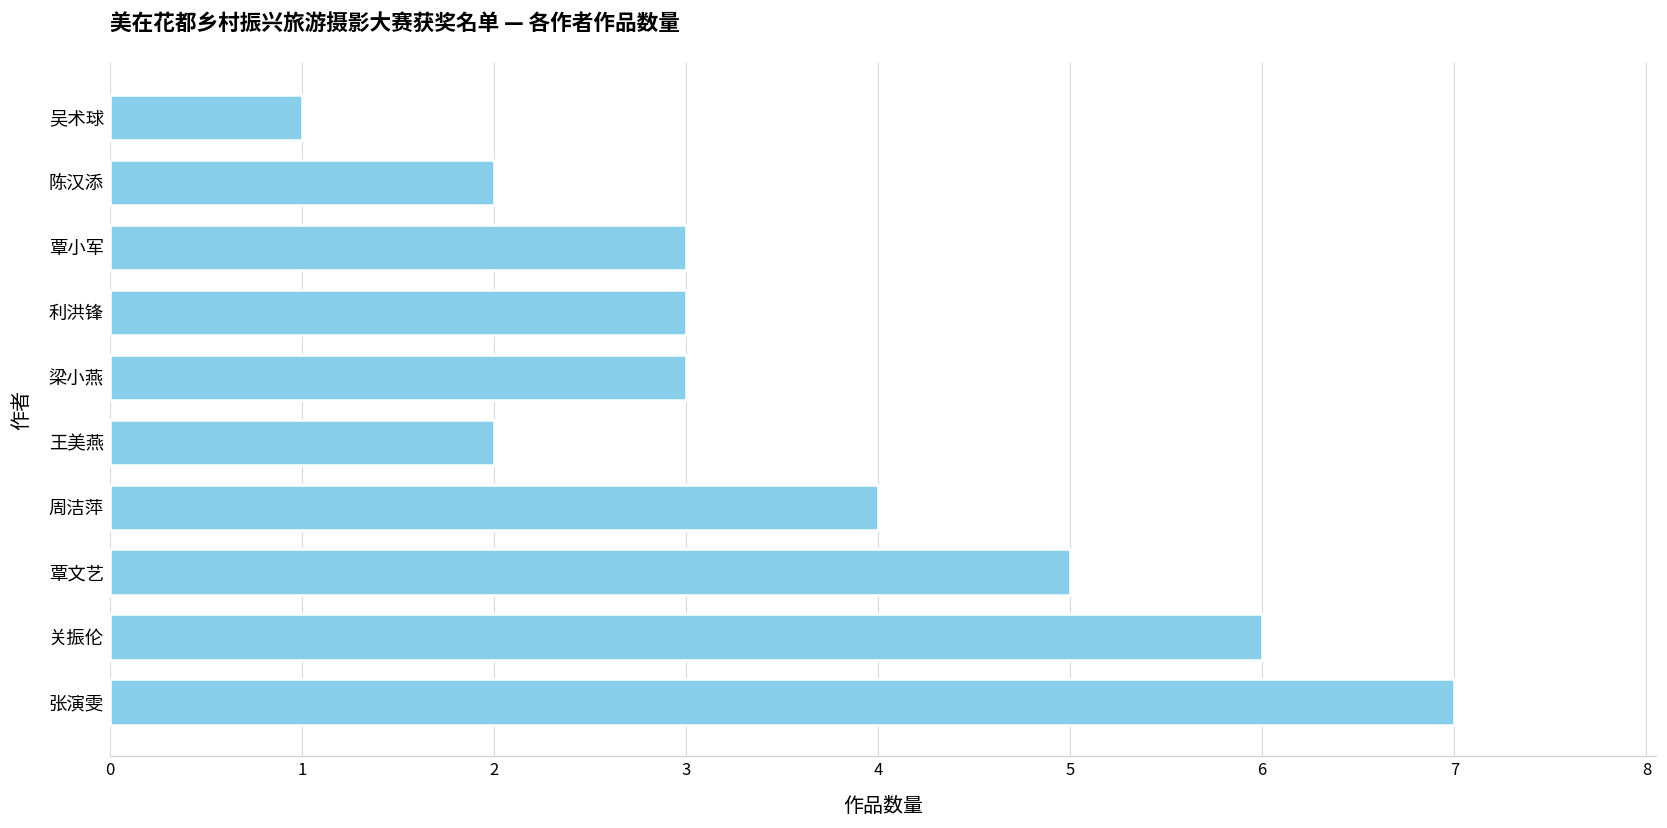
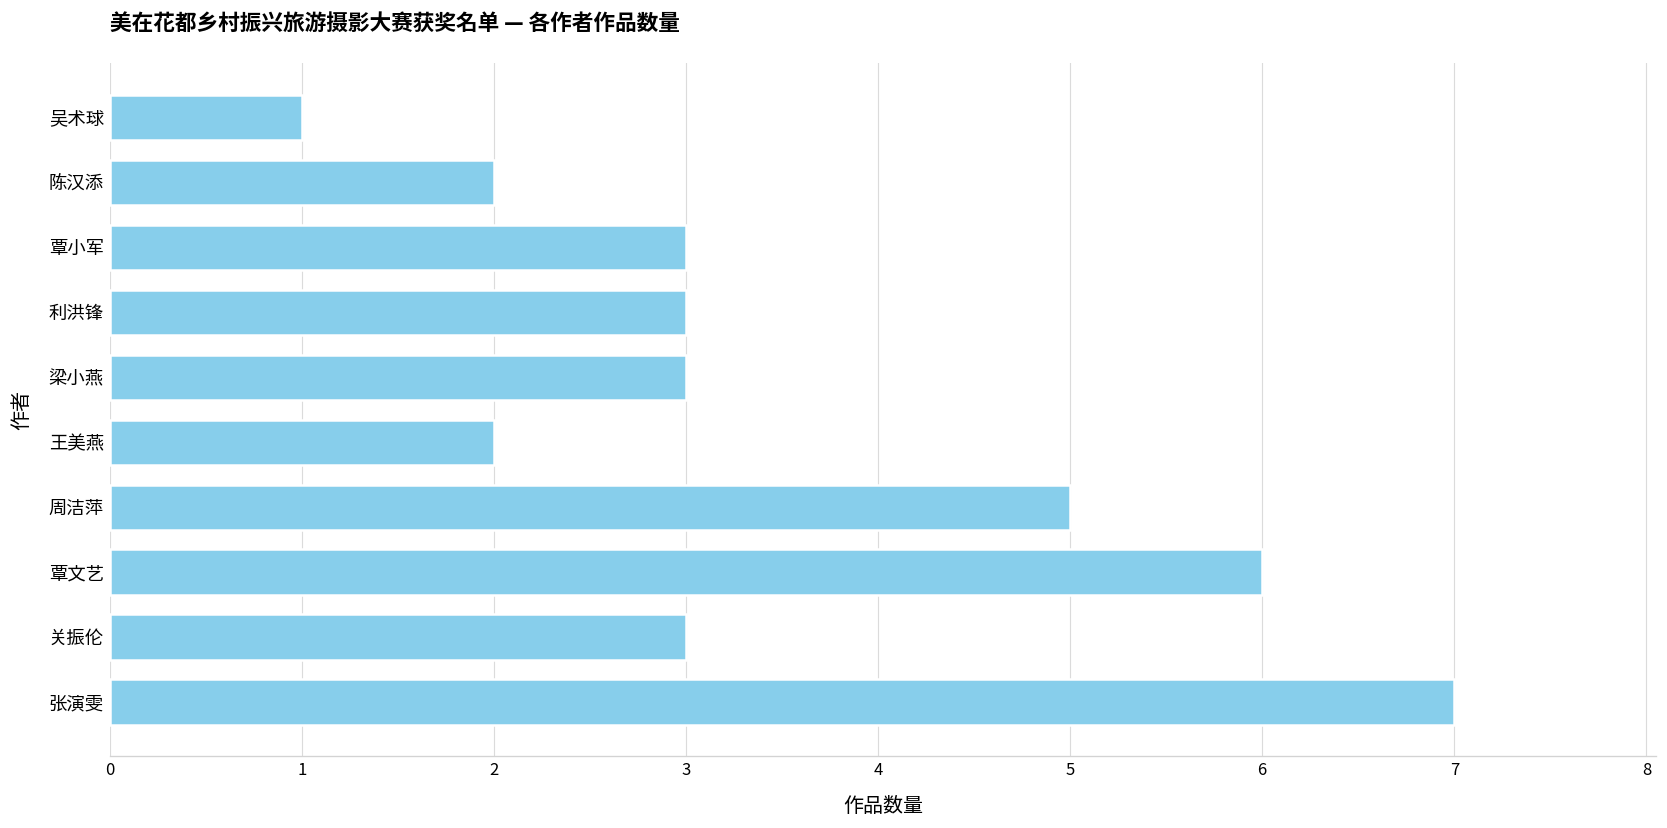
周洁萍: 4 -> 5
覃文艺: 5 -> 6
关振伦: 6 -> 3
